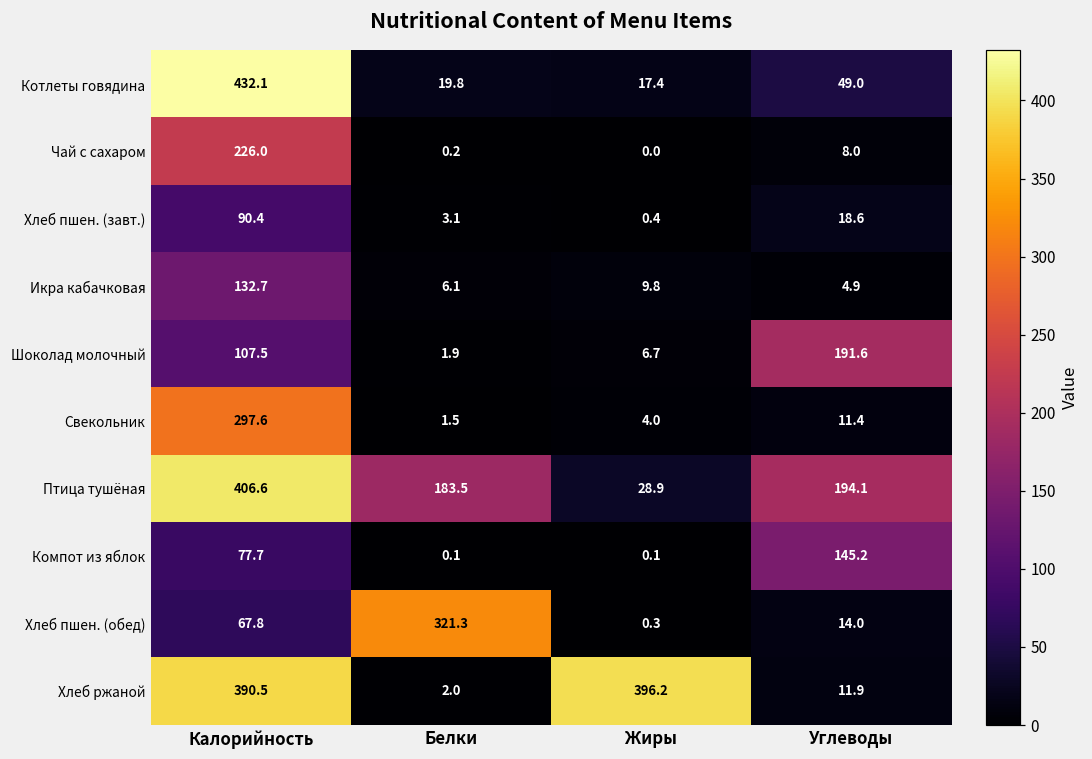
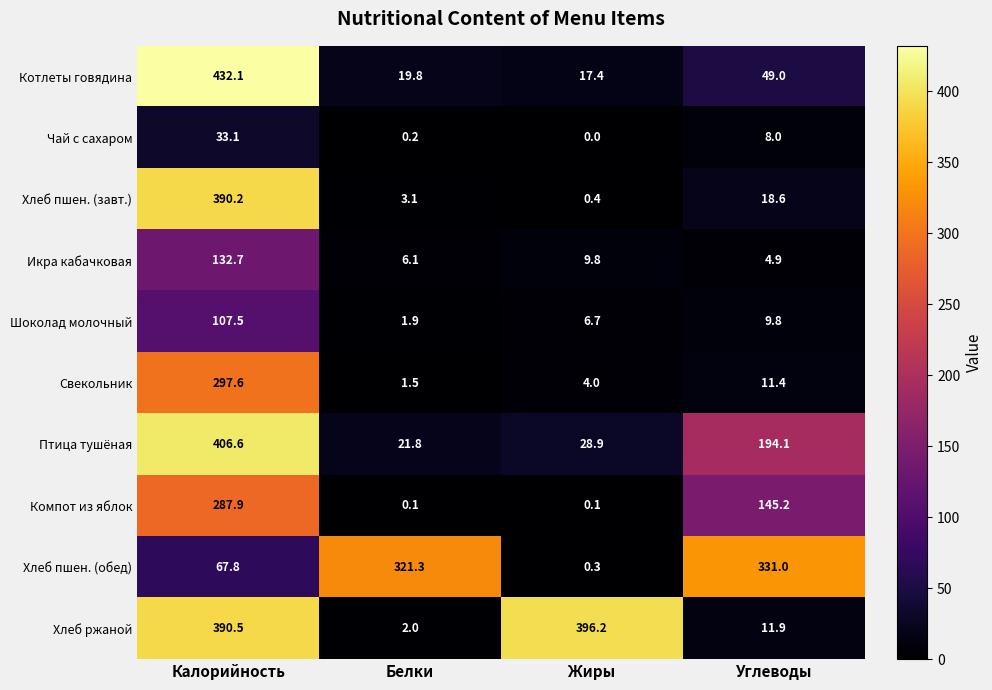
Чай с сахаром, Калорийность: 226.0 -> 33.1
Хлеб пшен. (завт.), Калорийность: 90.4 -> 390.2
Шоколад молочный, Углеводы: 191.6 -> 9.8
Птица тушёная, Белки: 183.5 -> 21.8
Компот из яблок, Калорийность: 77.7 -> 287.9
Хлеб пшен. (обед), Углеводы: 14.0 -> 331.0
